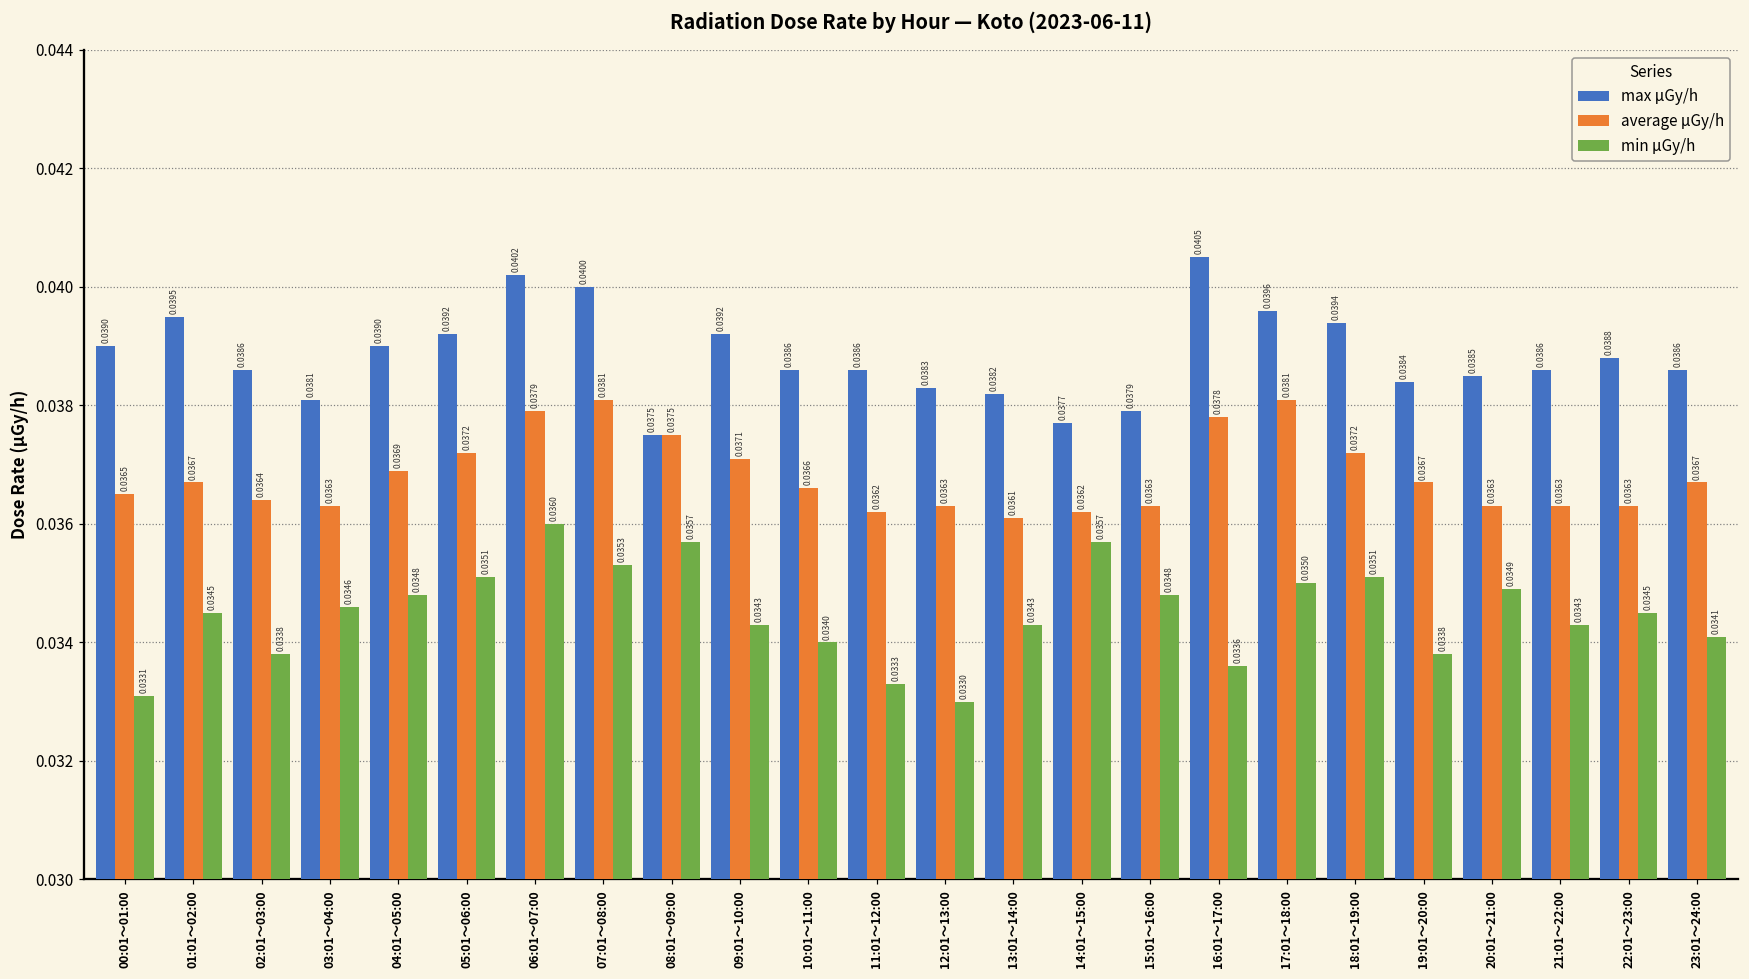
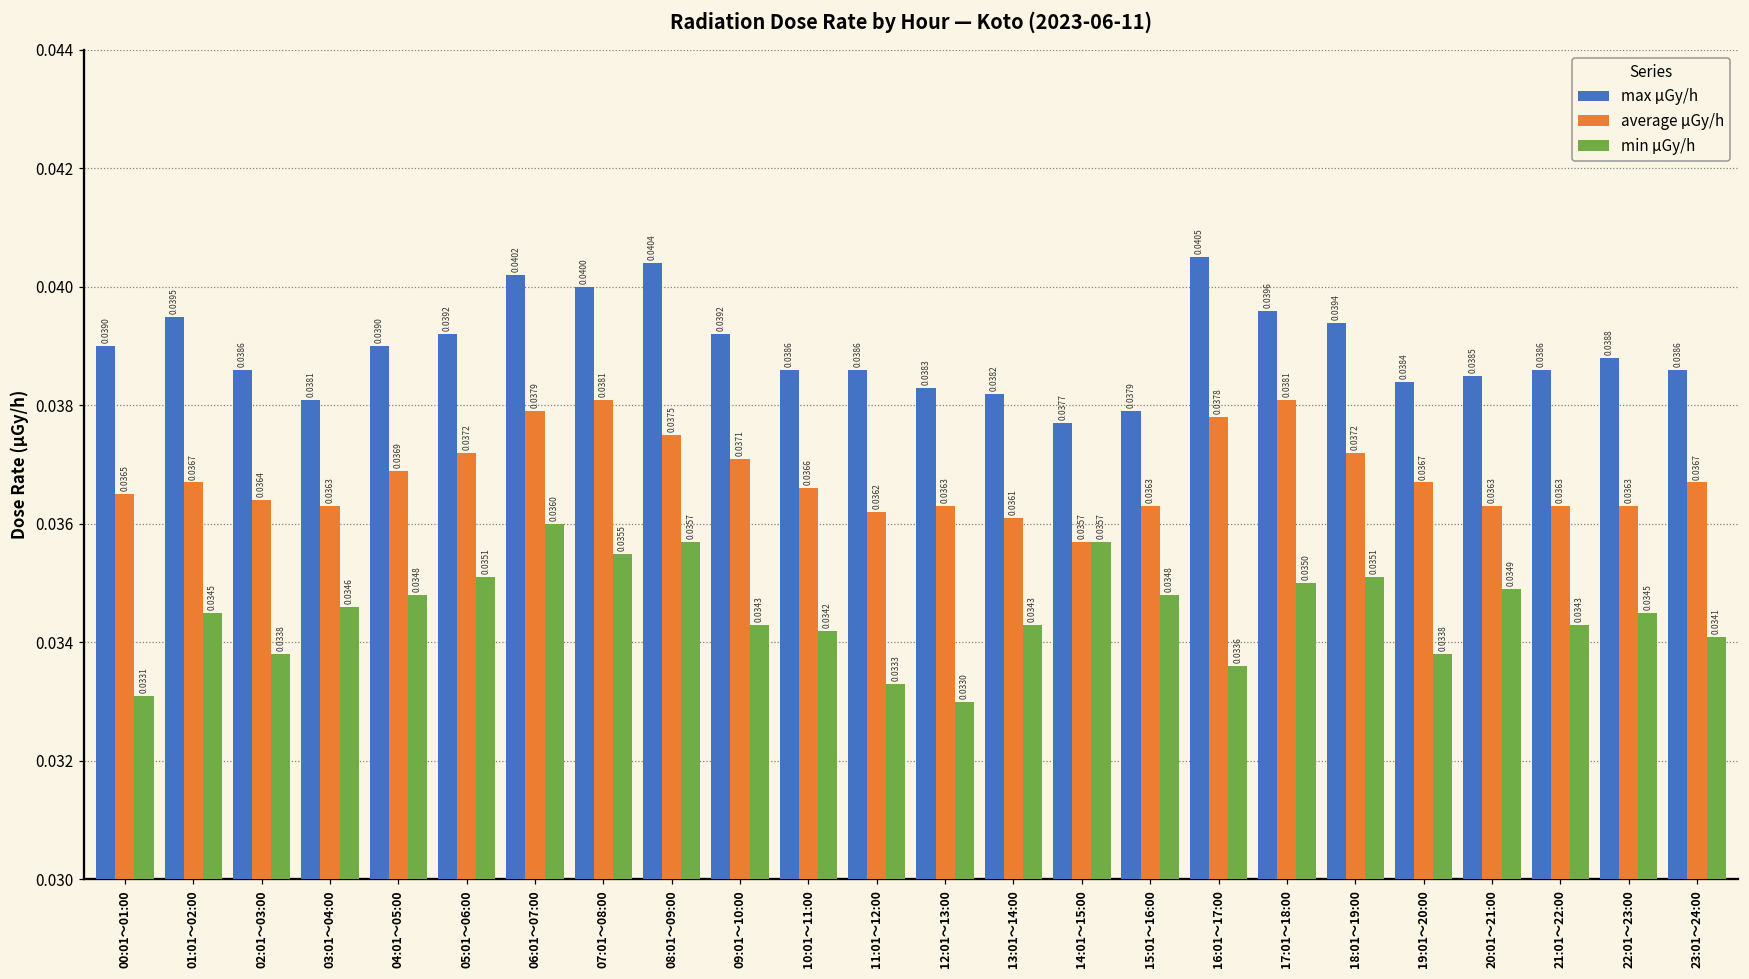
min μGy/h, 07:01～08:00: 0.0353 -> 0.0355
max μGy/h, 08:01～09:00: 0.0375 -> 0.0404
min μGy/h, 10:01～11:00: 0.0340 -> 0.0342
average μGy/h, 14:01～15:00: 0.0362 -> 0.0357
